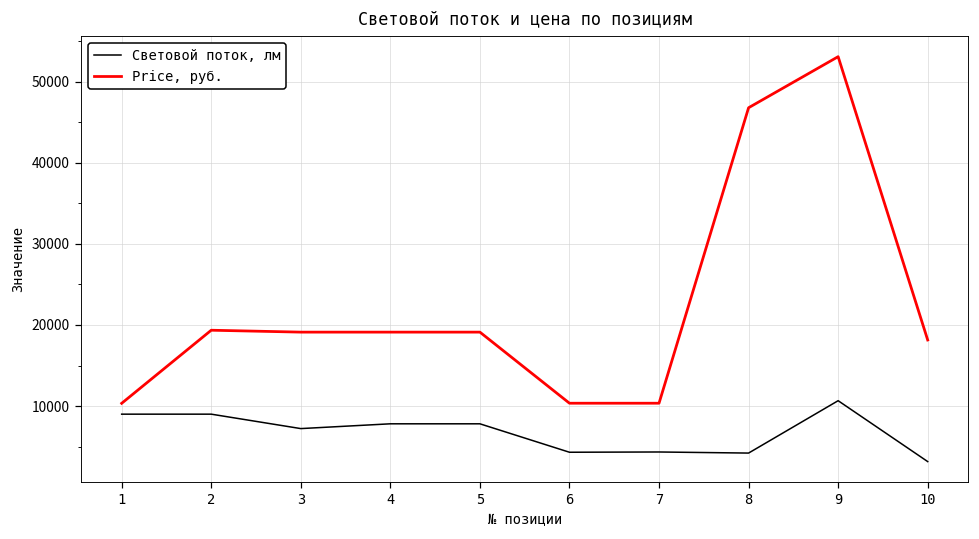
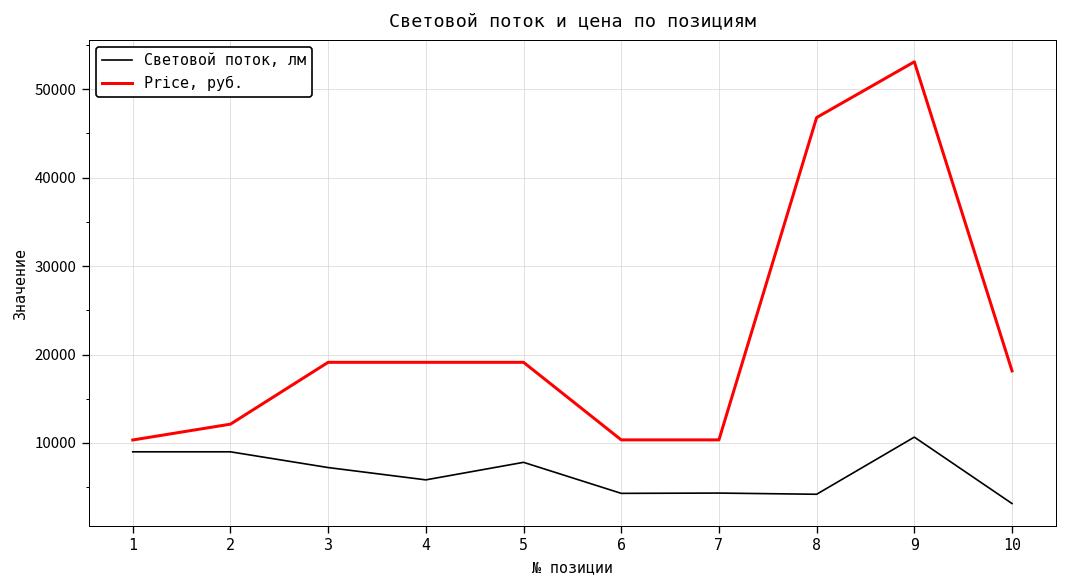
Price, руб., 2: 19000 -> 12000
Световой поток, лм, 4: 8000 -> 6000
